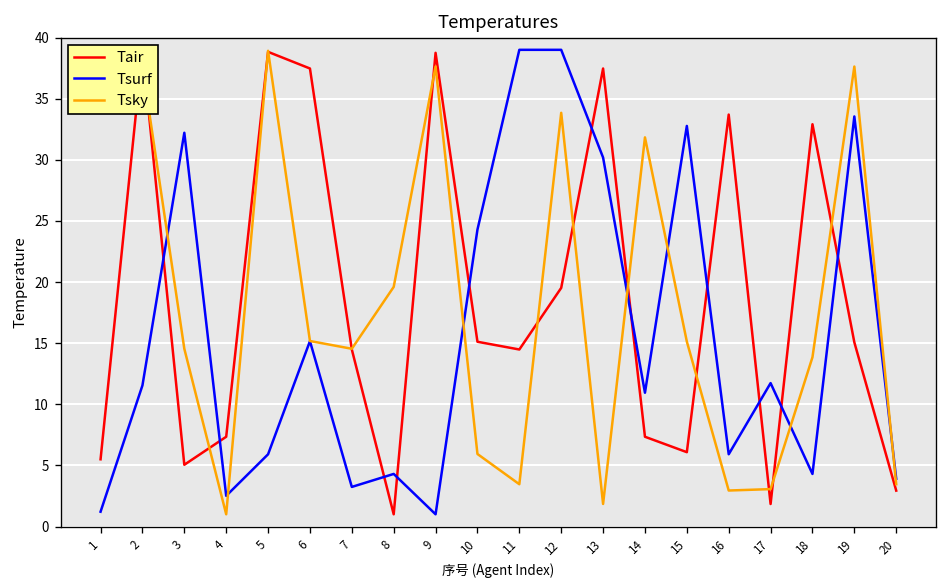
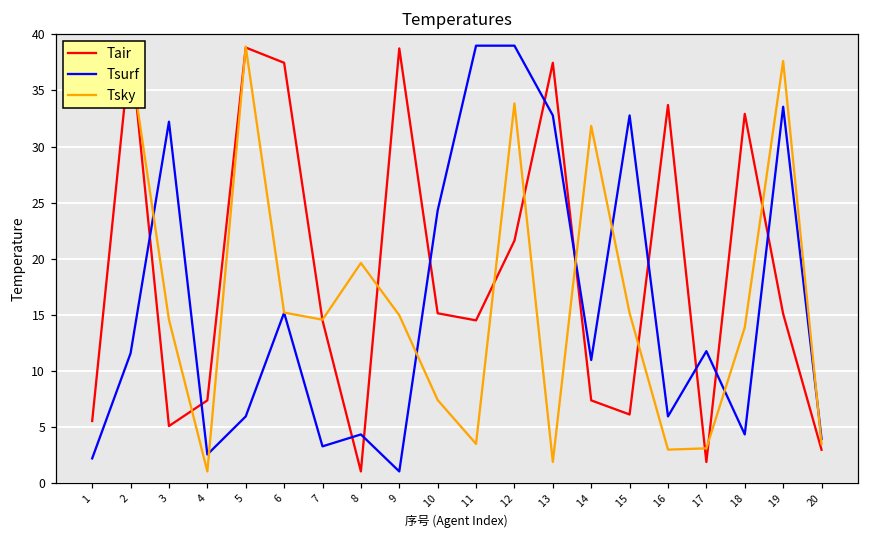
Tsurf, 1: 1.2 -> 2.2
Tsky, 9: 37.6 -> 14.9
Tsky, 10: 5.9 -> 7.4
Tair, 12: 19.5 -> 21.6
Tsurf, 13: 30.2 -> 32.8
